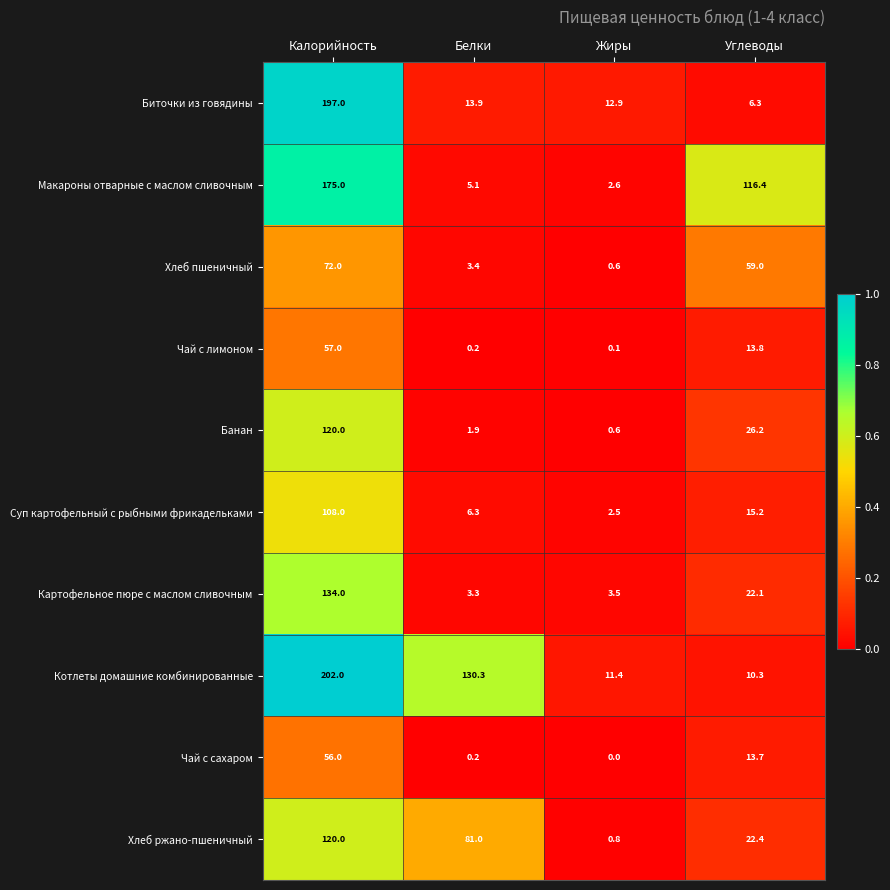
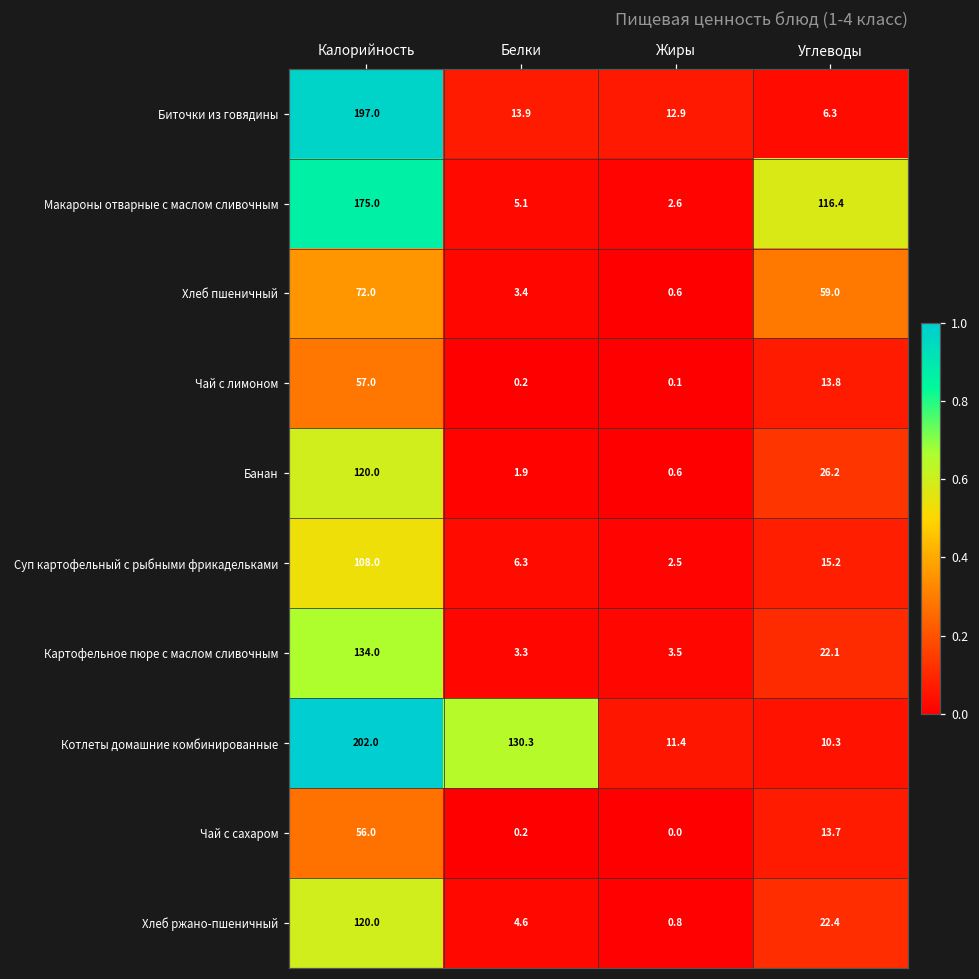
Хлеб ржано-пшеничный, Белки: 81.0 -> 4.6
